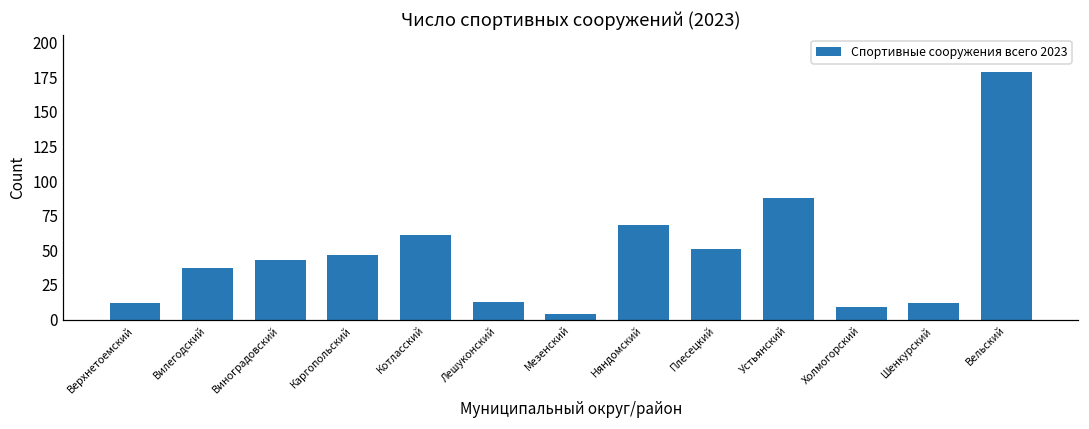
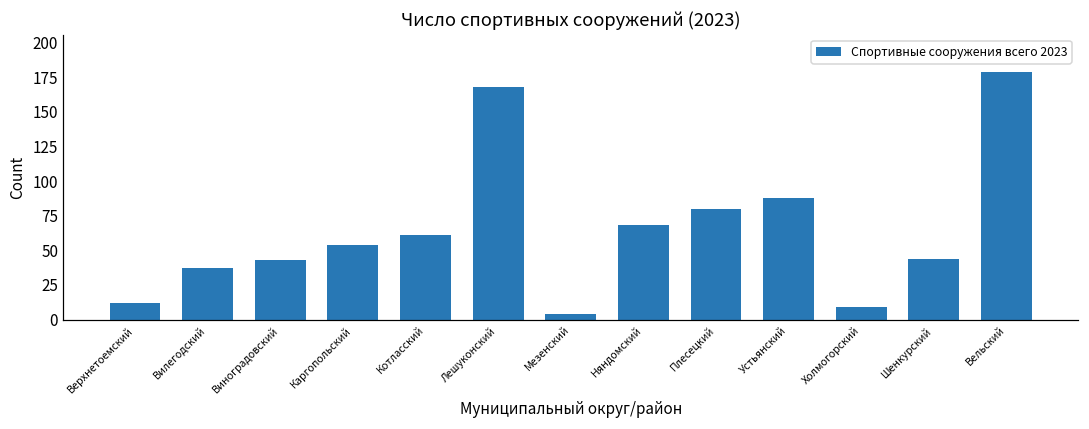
Каргопольский: 47 -> 54
Лешуконский: 13 -> 168
Плесецкий: 51 -> 80
Шенкурский: 12 -> 44
